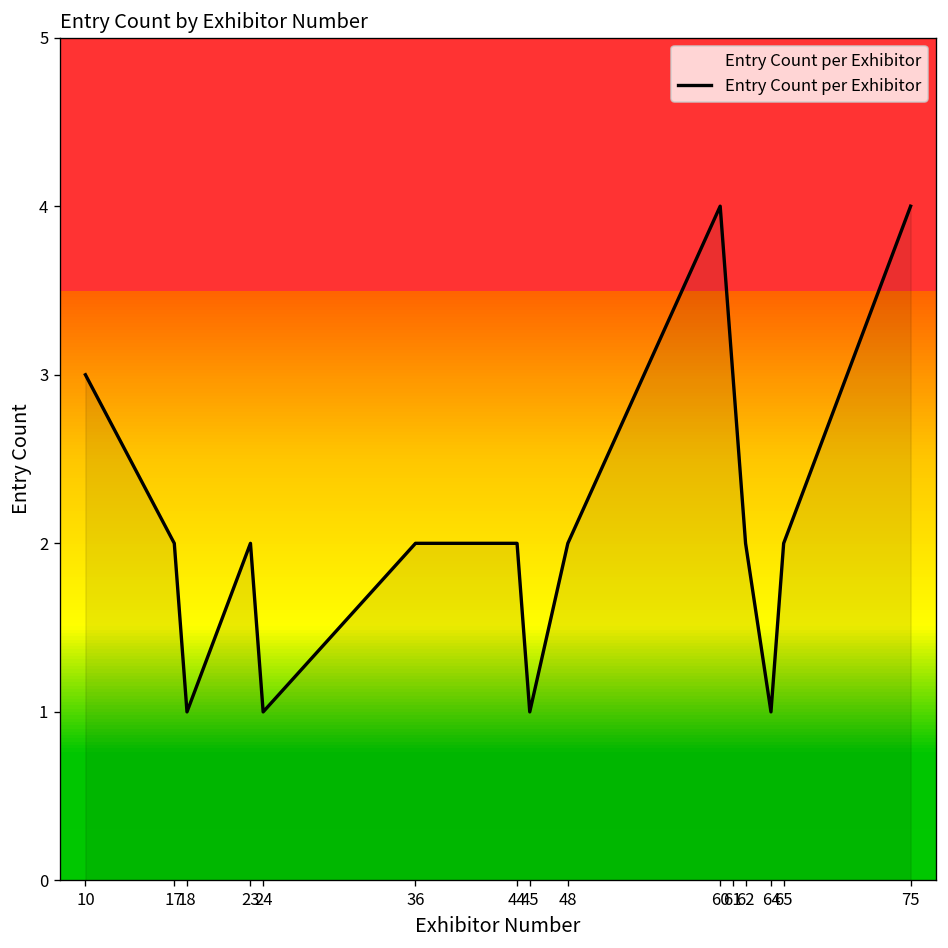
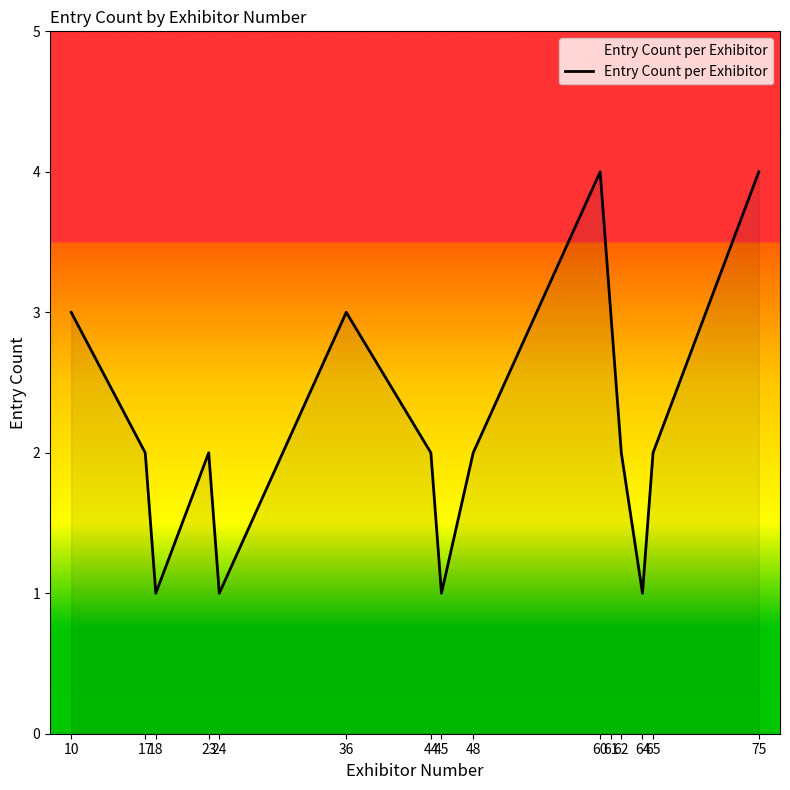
36: 2 -> 3
